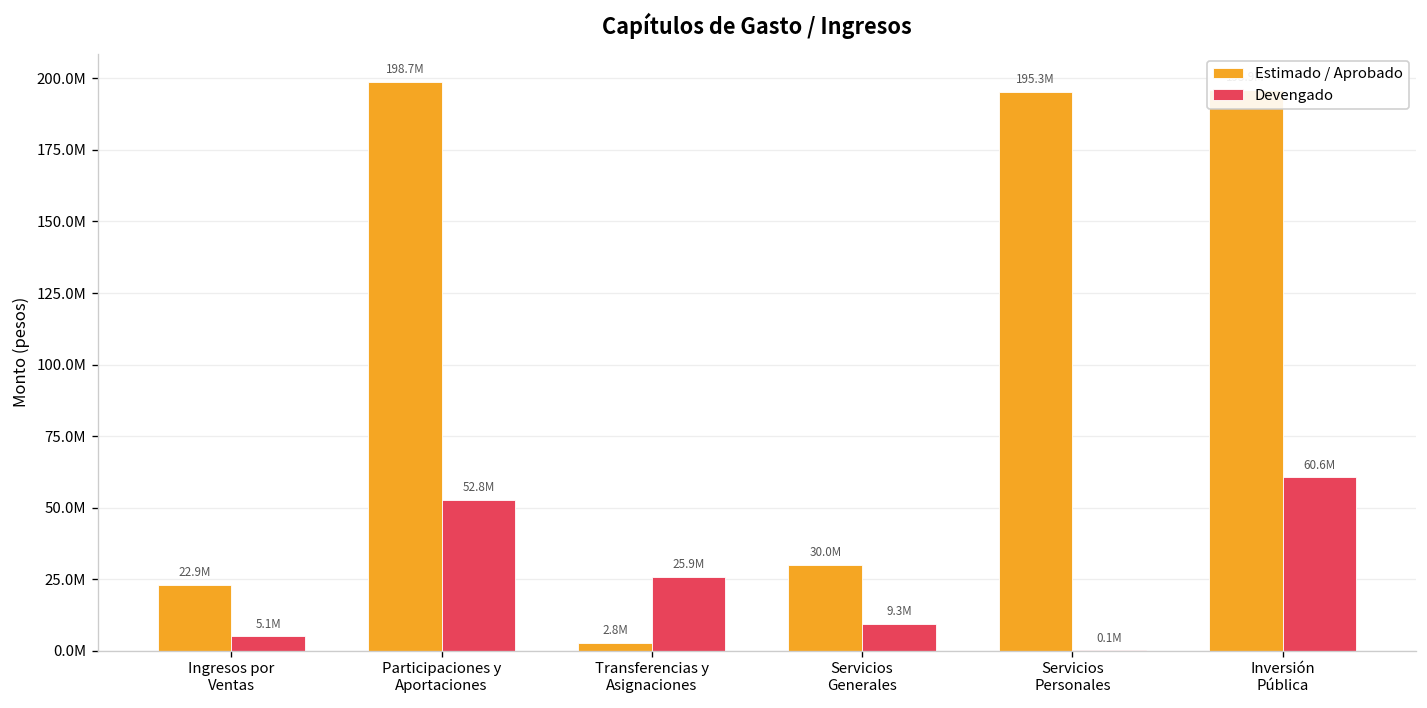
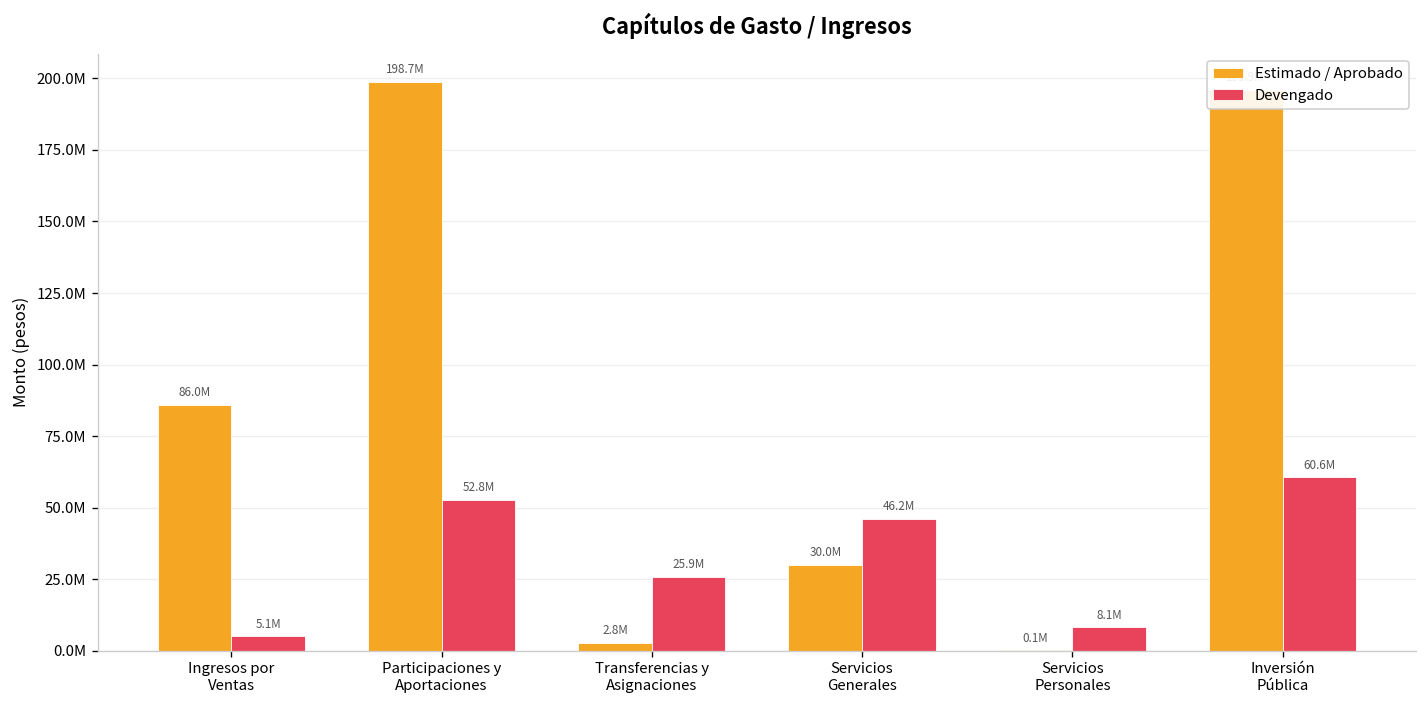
Estimado / Aprobado, Ingresos por Ventas: 22.9M -> 86.0M
Devengado, Servicios Generales: 9.3M -> 46.2M
Estimado / Aprobado, Servicios Personales: 195.3M -> 0.1M
Devengado, Servicios Personales: 0.1M -> 8.1M
